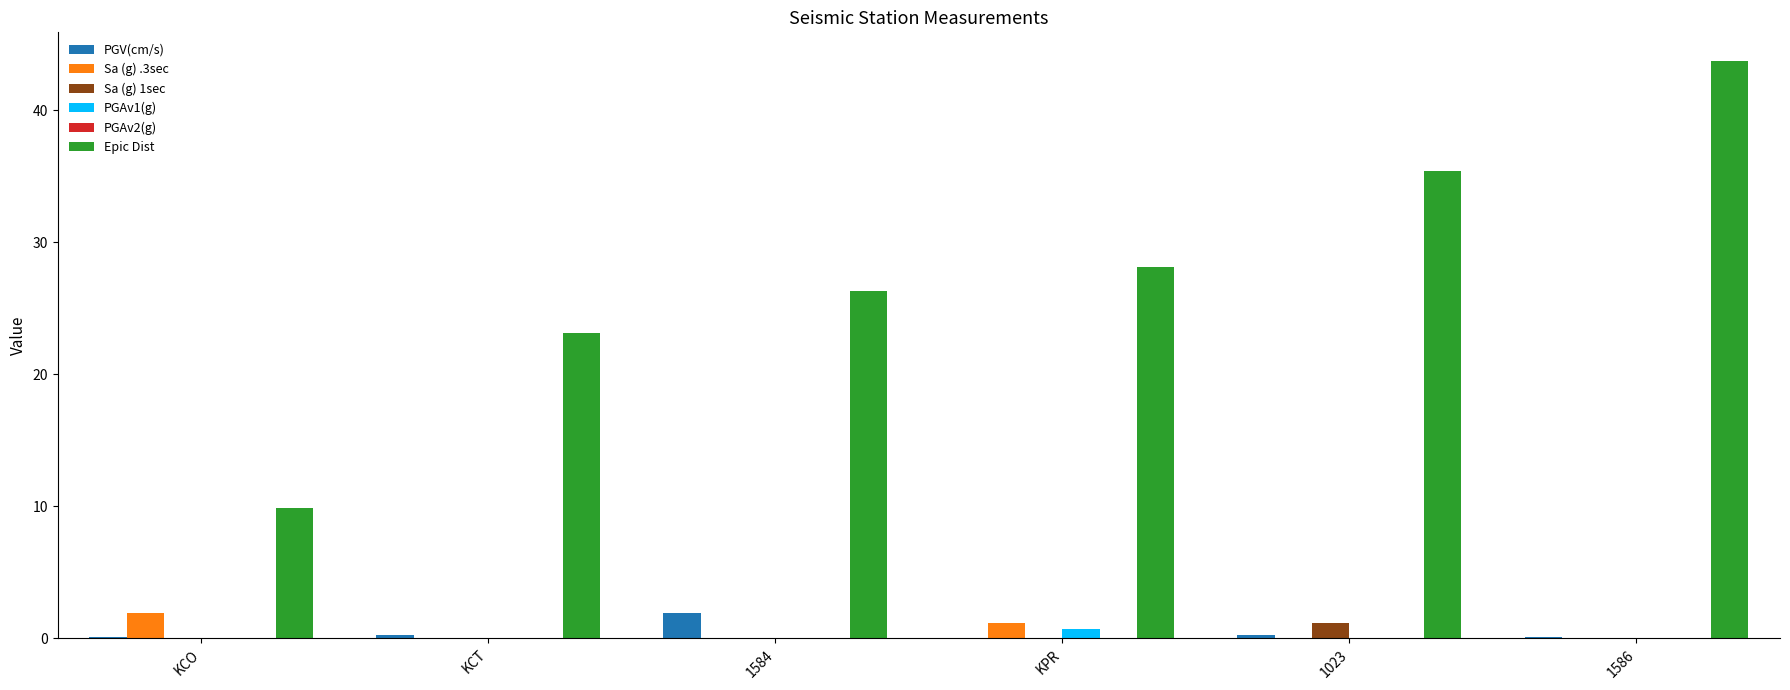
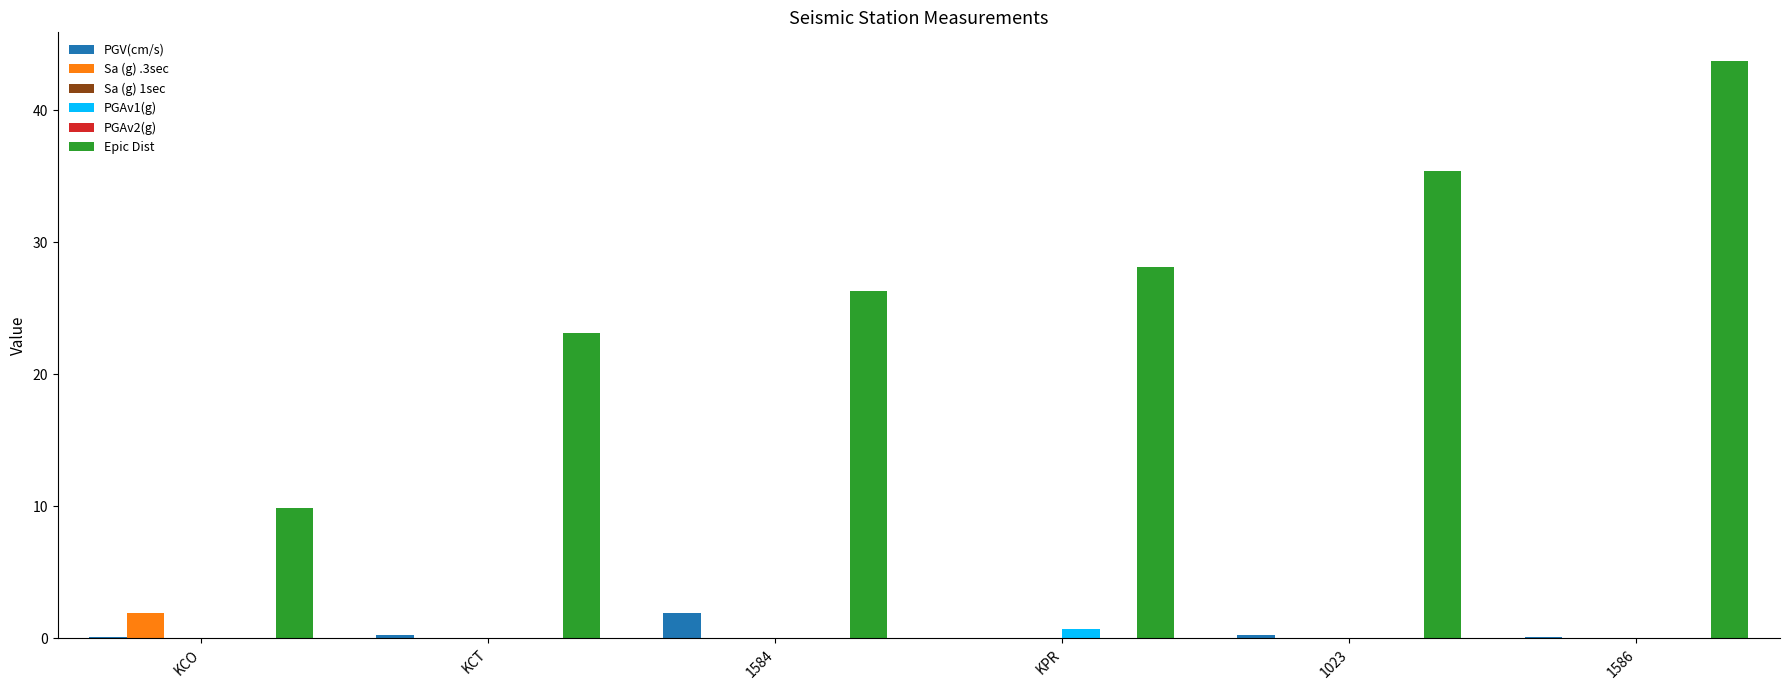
Sa (g) .3sec, KPR: 1.2 -> 0.0
Sa (g) 1sec, 1023: 1.2 -> 0.0
